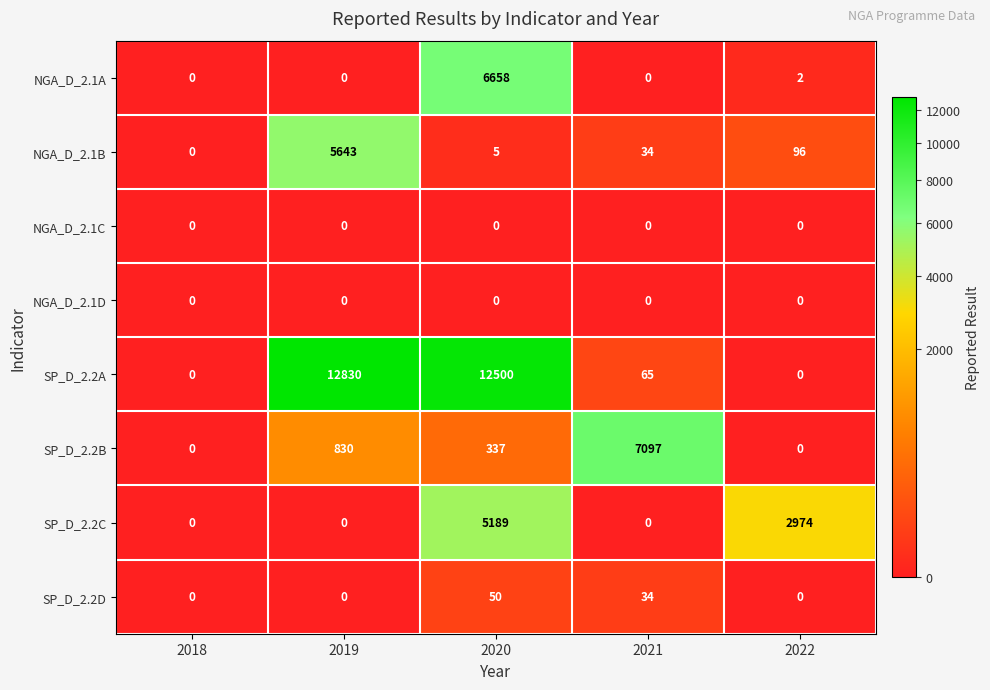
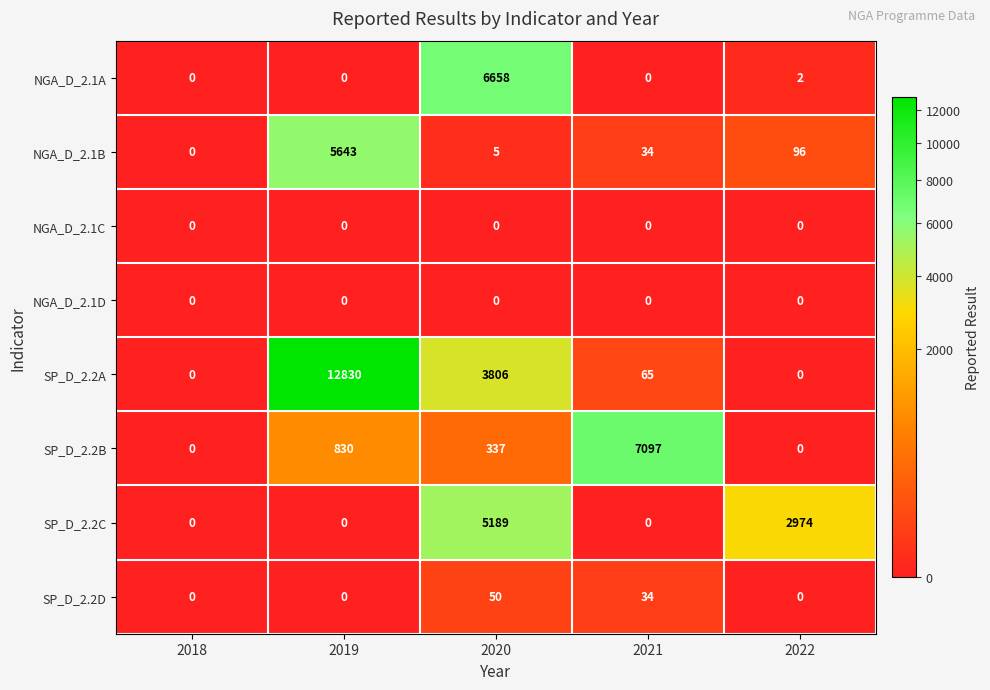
SP_D_2.2A, 2020: 12500 -> 3806
